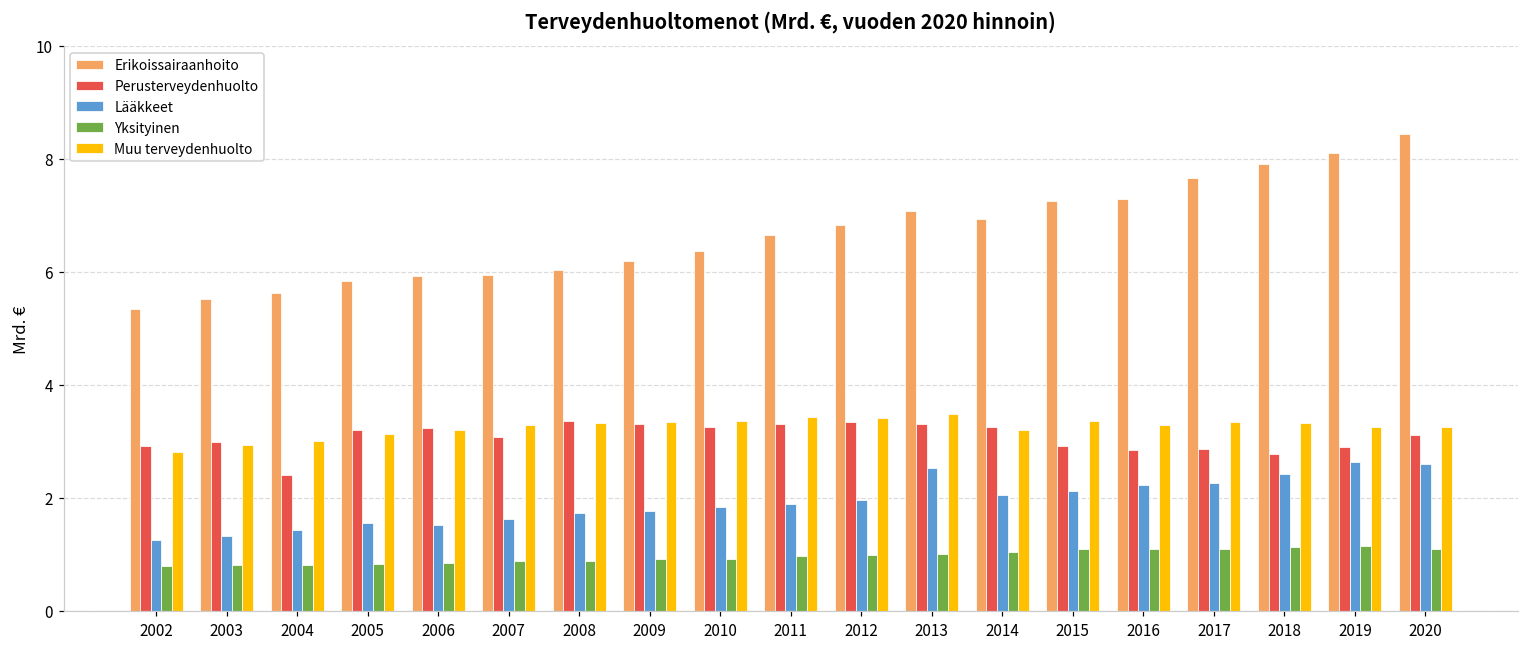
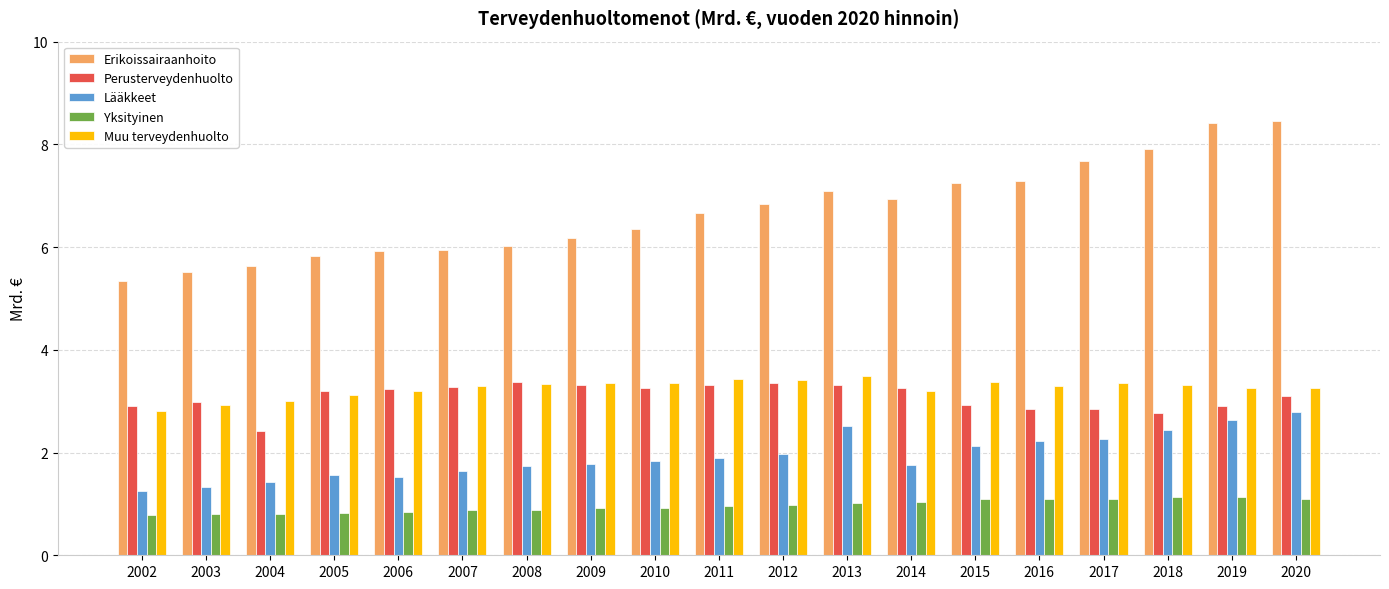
Perusterveydenhuolto, 2007: 3.1 -> 3.3
Lääkkeet, 2014: 2.0 -> 1.8
Erikoissairaanhoito, 2019: 8.1 -> 8.4
Lääkkeet, 2020: 2.6 -> 2.8
